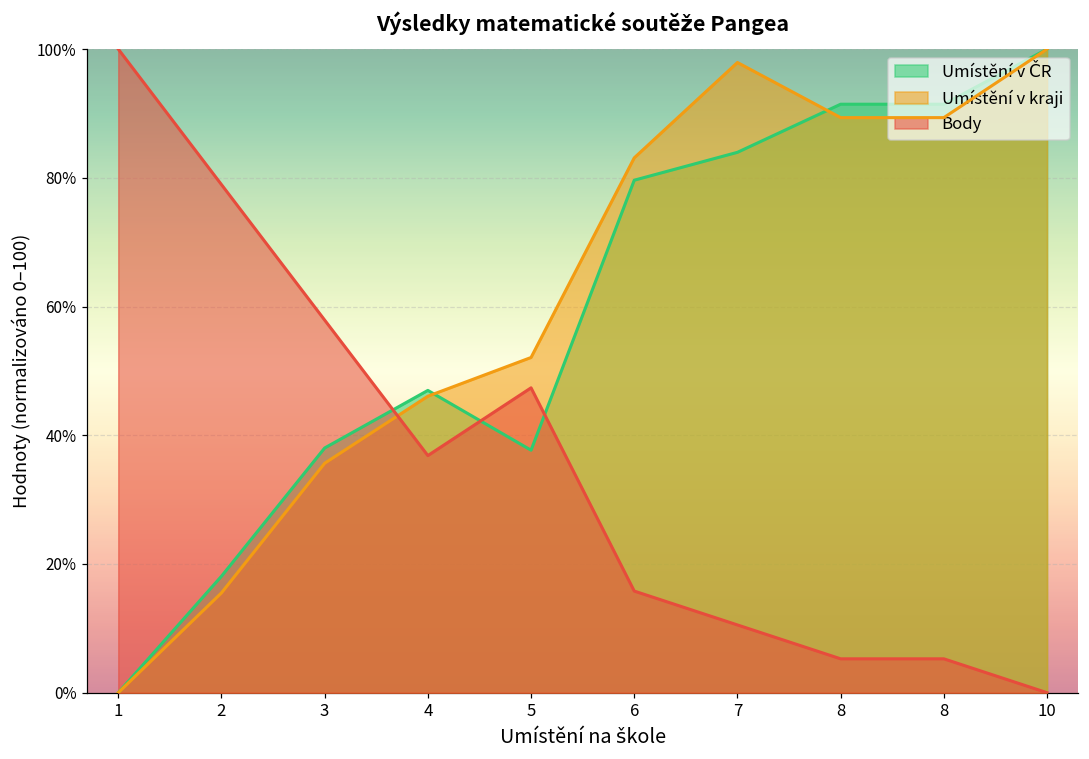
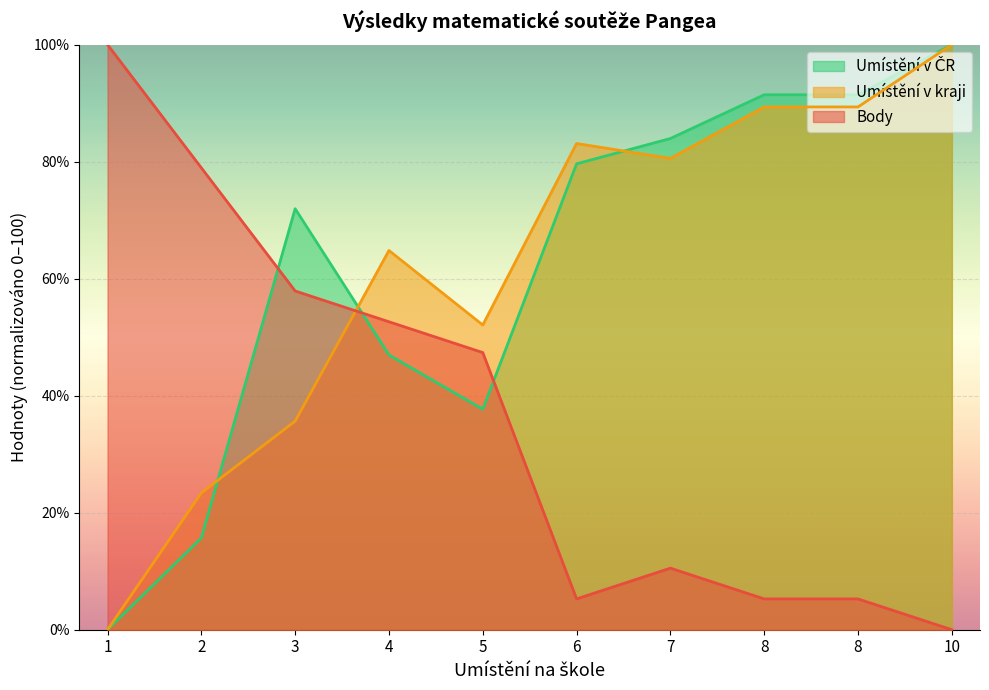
Umístění v ČR, 2: 18% -> 16%
Umístění v kraji, 2: 16% -> 23%
Umístění v ČR, 3: 38% -> 72%
Umístění v kraji, 4: 46% -> 65%
Body, 4: 37% -> 53%
Body, 6: 16% -> 5%
Umístění v kraji, 7: 98% -> 81%
